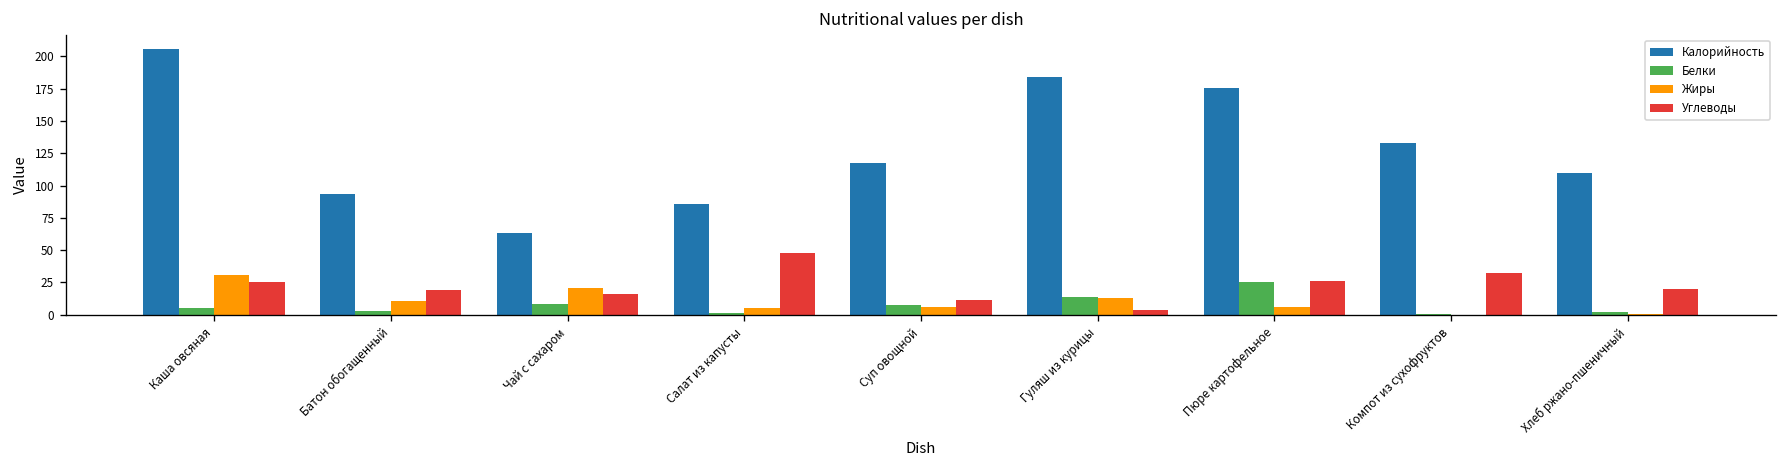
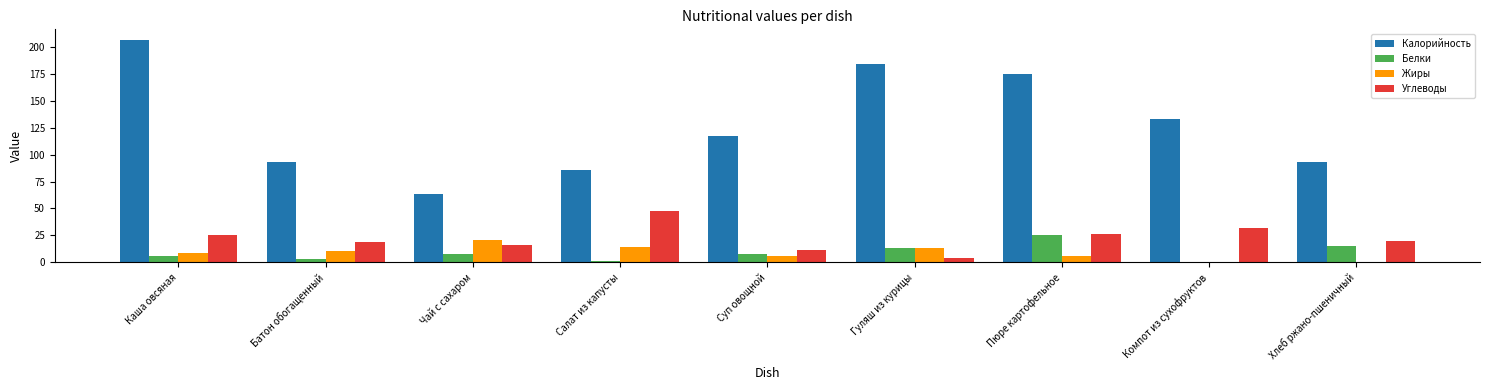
Жиры, Каша овсяная: 31 -> 9
Жиры, Салат из капусты: 5 -> 14
Калорийность, Хлеб ржано-пшеничный: 109 -> 93
Белки, Хлеб ржано-пшеничный: 2 -> 15
